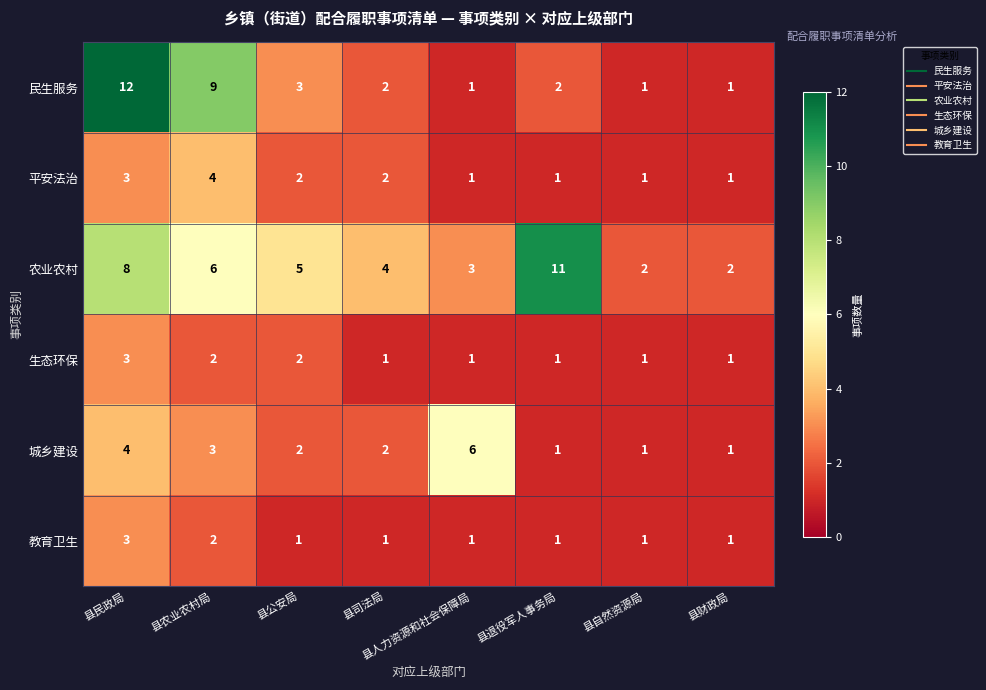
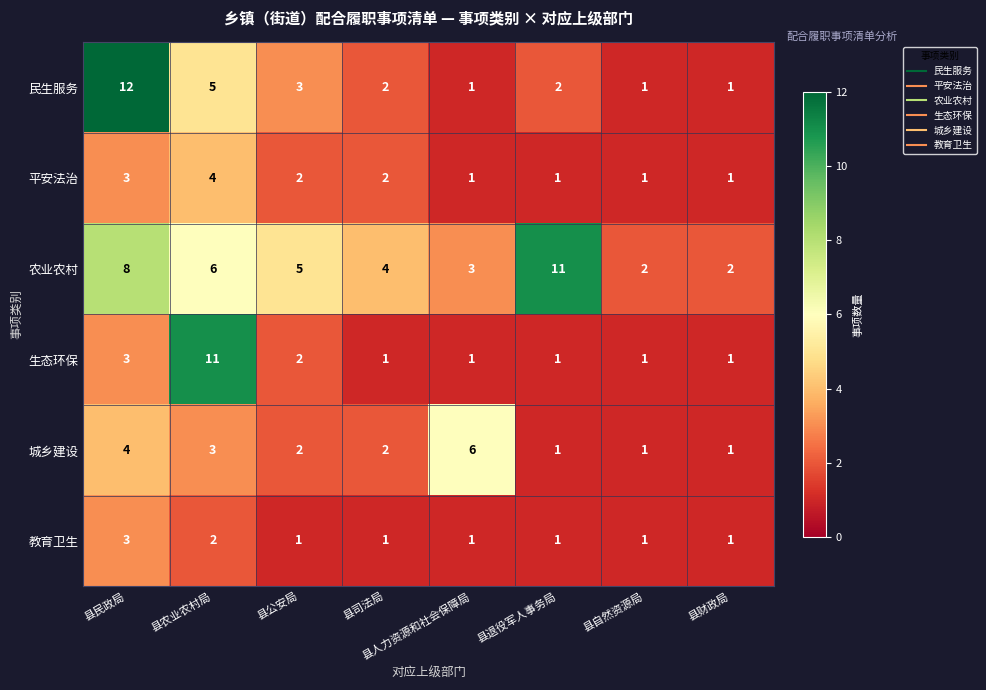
民生服务, 县农业农村局: 9 -> 5
生态环保, 县农业农村局: 2 -> 11
